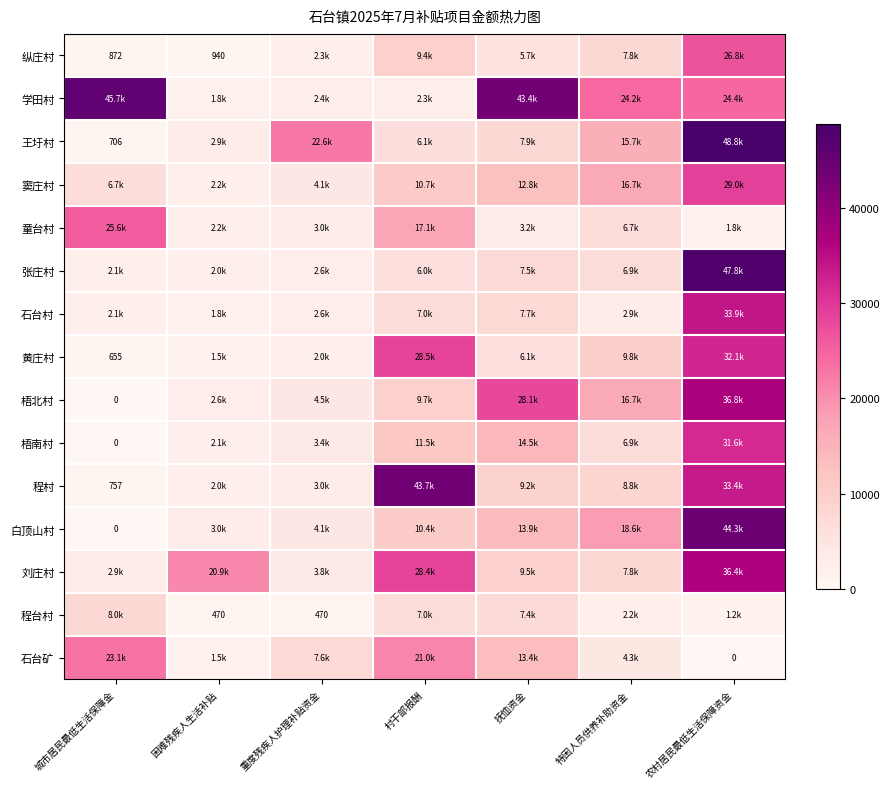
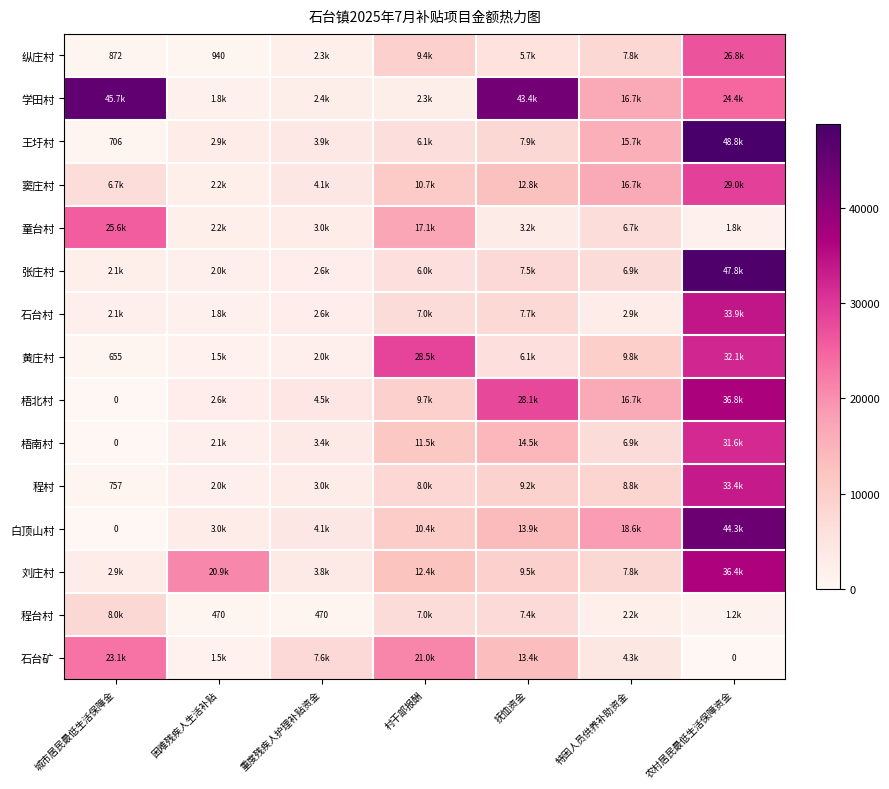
学田村, 特困人员供养补助资金: 24.2k -> 16.7k
王圩村, 重度残疾人护理补贴资金: 22.6k -> 3.9k
程村, 村干部报酬: 43.7k -> 8.0k
刘庄村, 村干部报酬: 28.4k -> 12.4k
